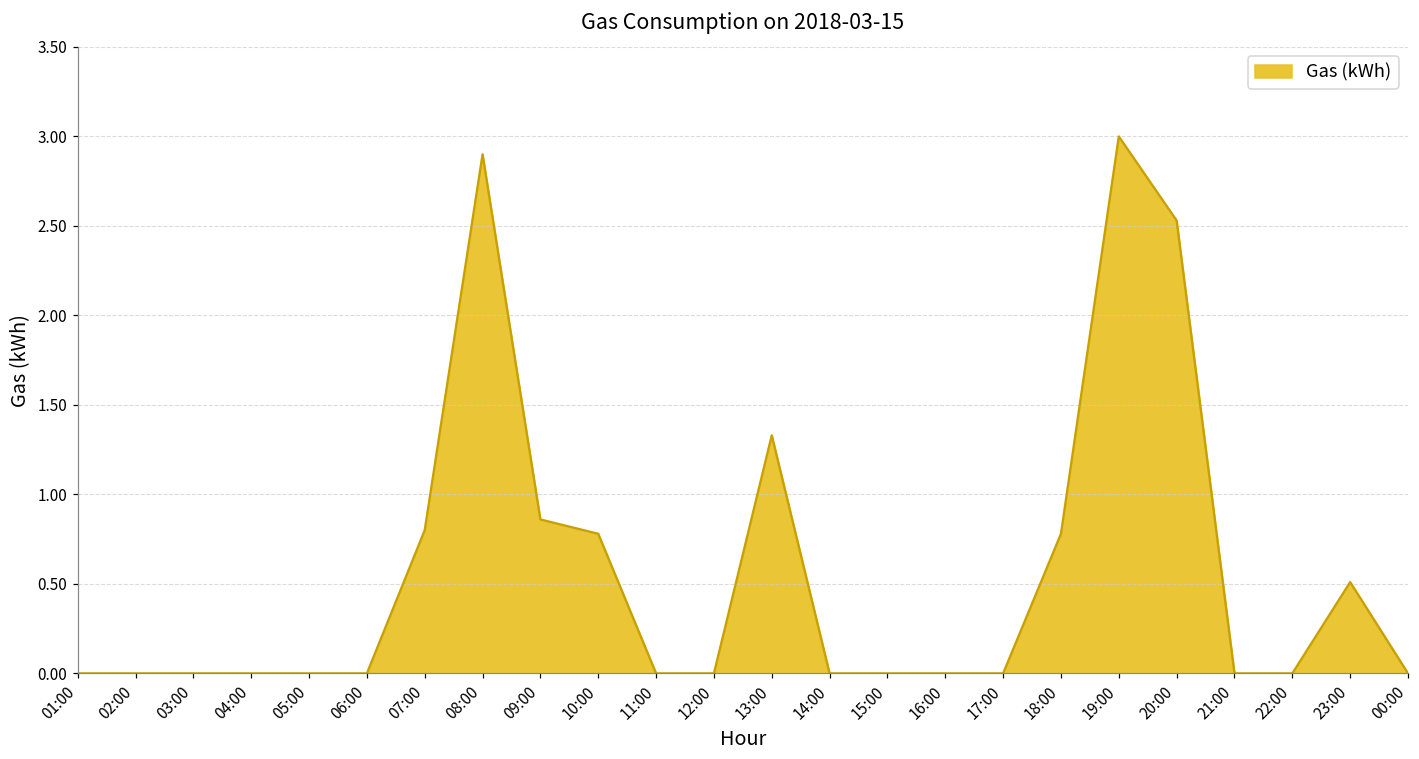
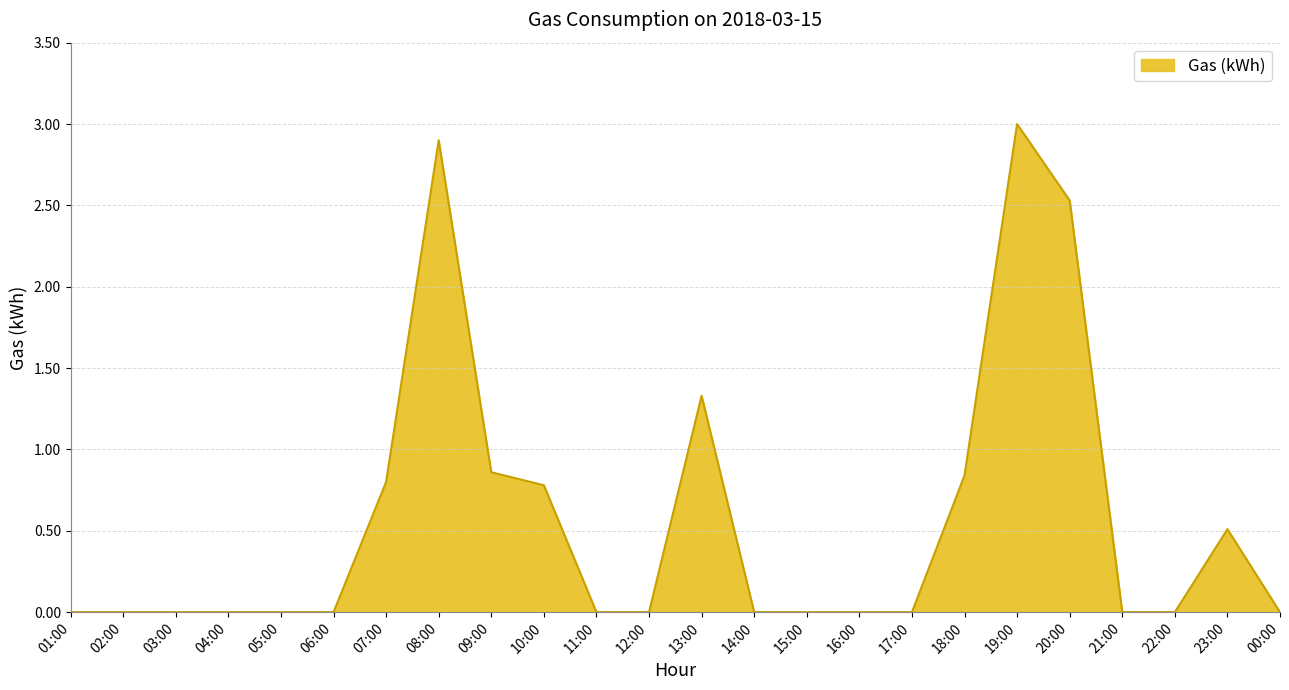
18:00: 0.78 -> 0.84
